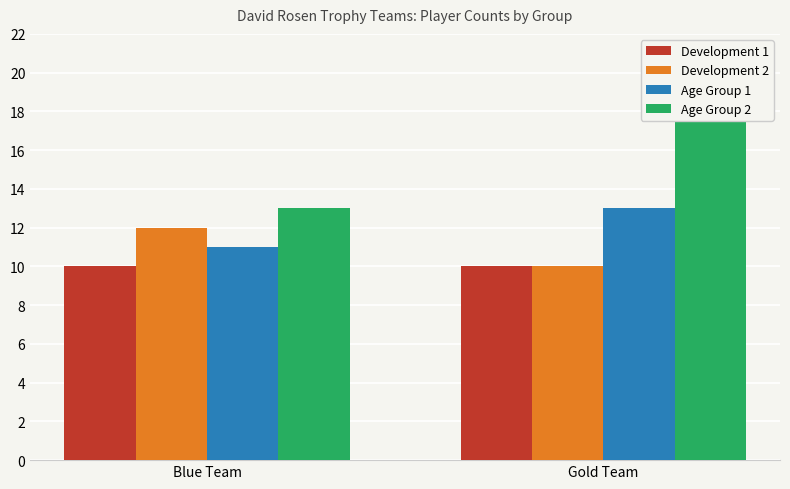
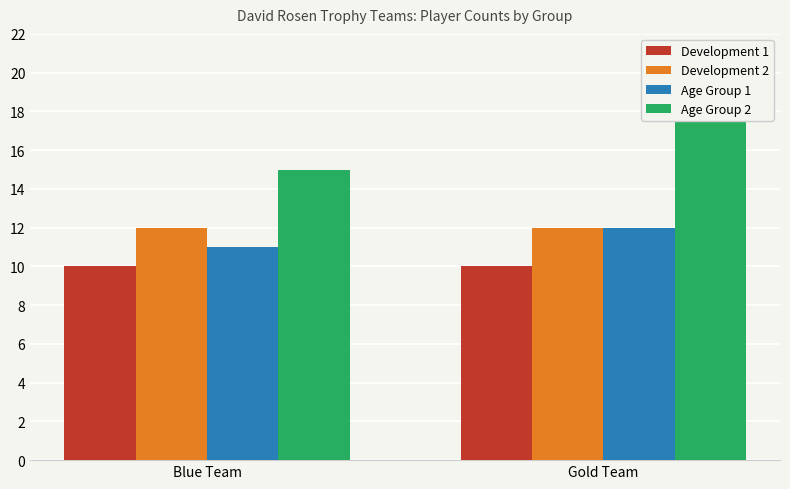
Age Group 2, Blue Team: 13 -> 15
Development 2, Gold Team: 10 -> 12
Age Group 1, Gold Team: 13 -> 12
